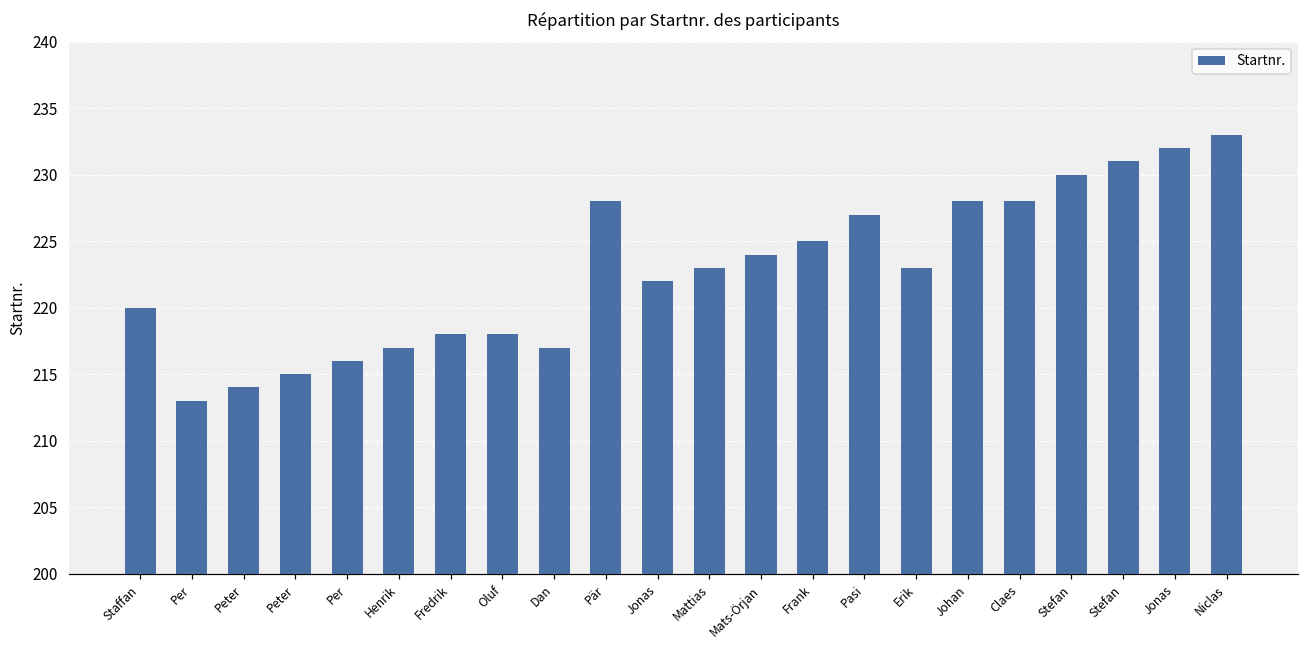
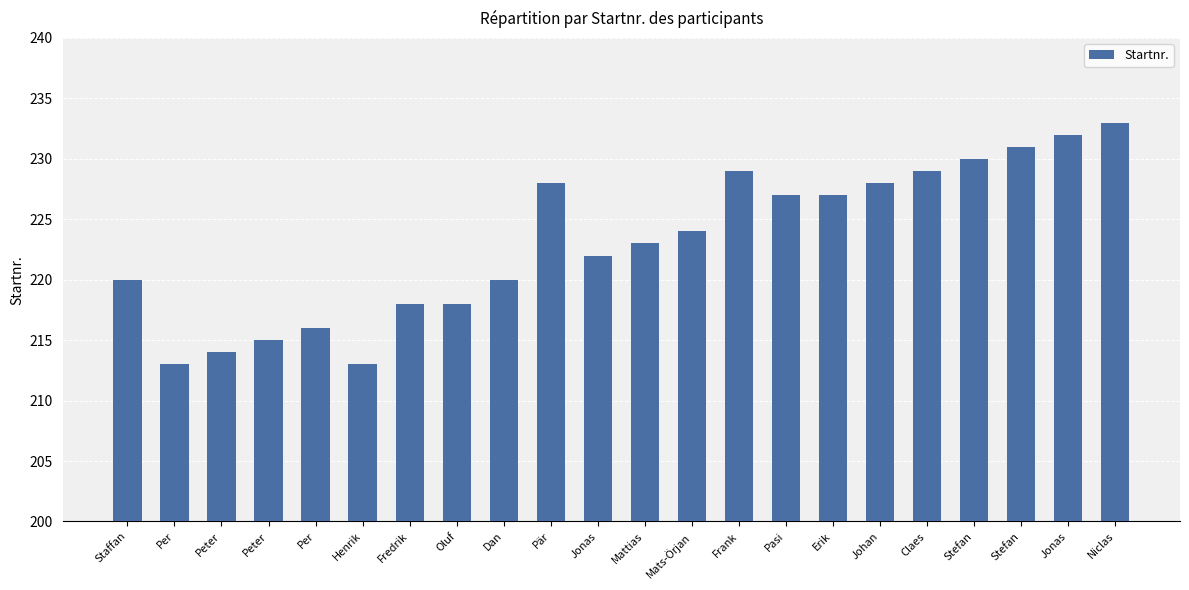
Henrik: 217 -> 213
Dan: 217 -> 220
Frank: 225 -> 229
Erik: 223 -> 227
Claes: 228 -> 229
